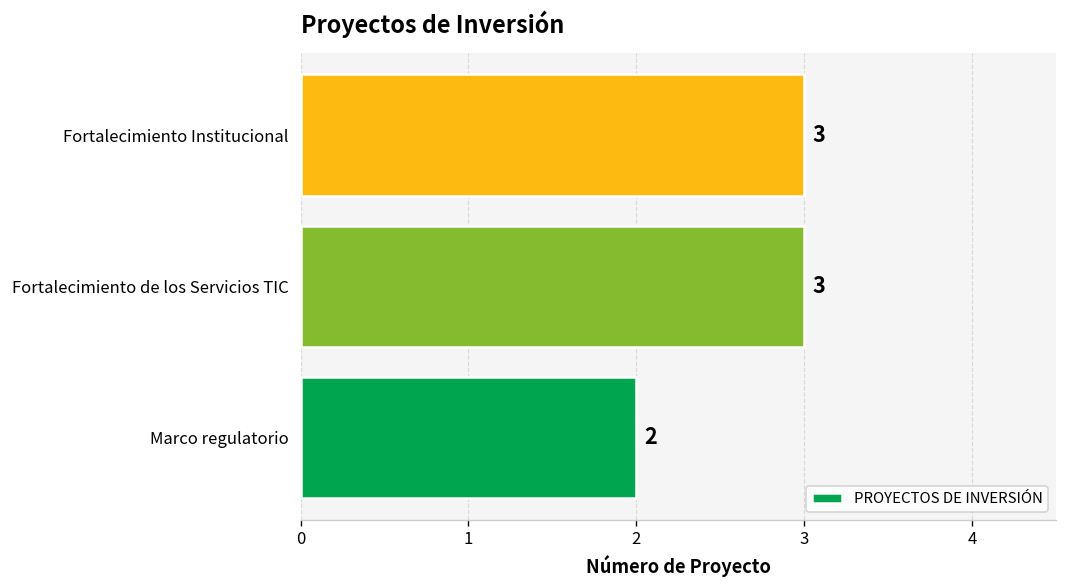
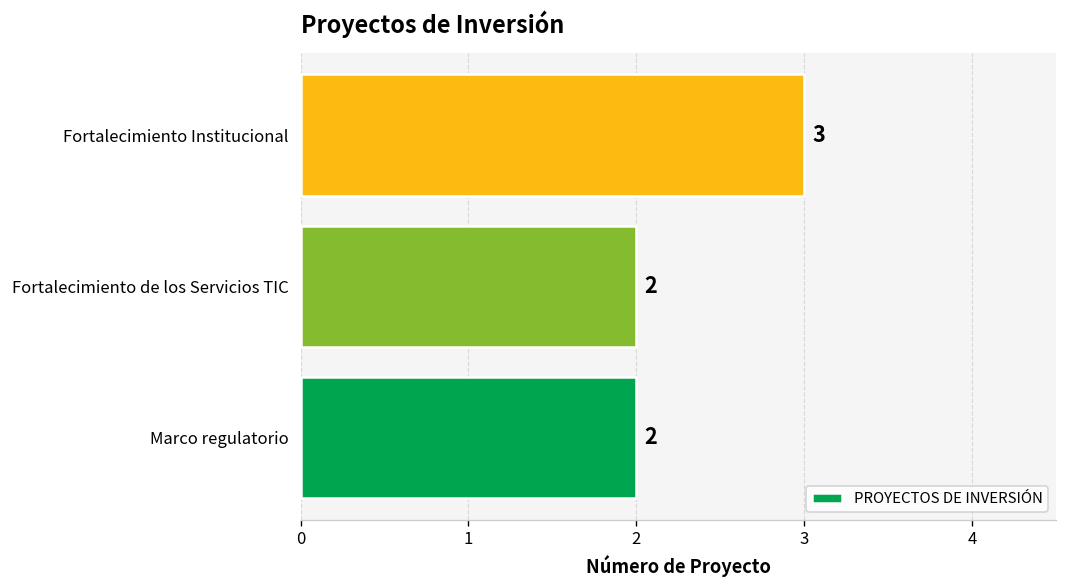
Fortalecimiento de los Servicios TIC: 3 -> 2
